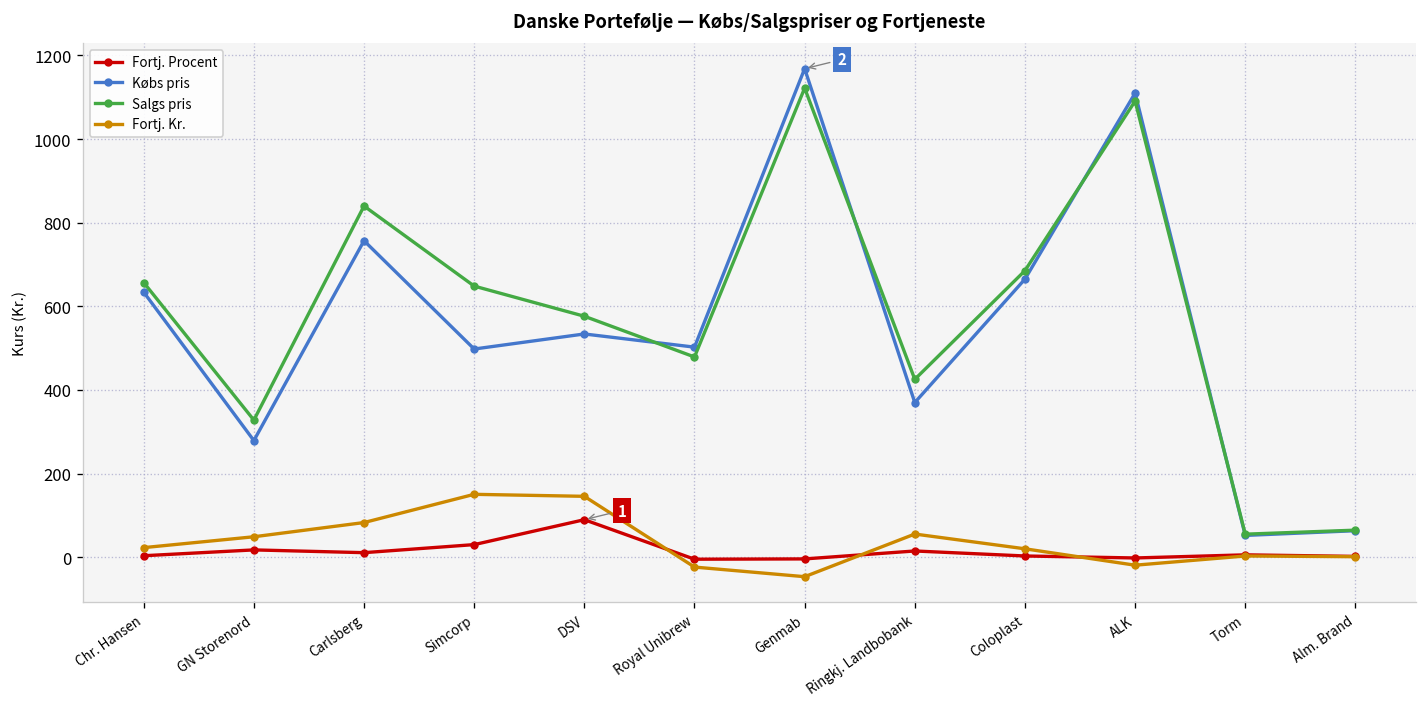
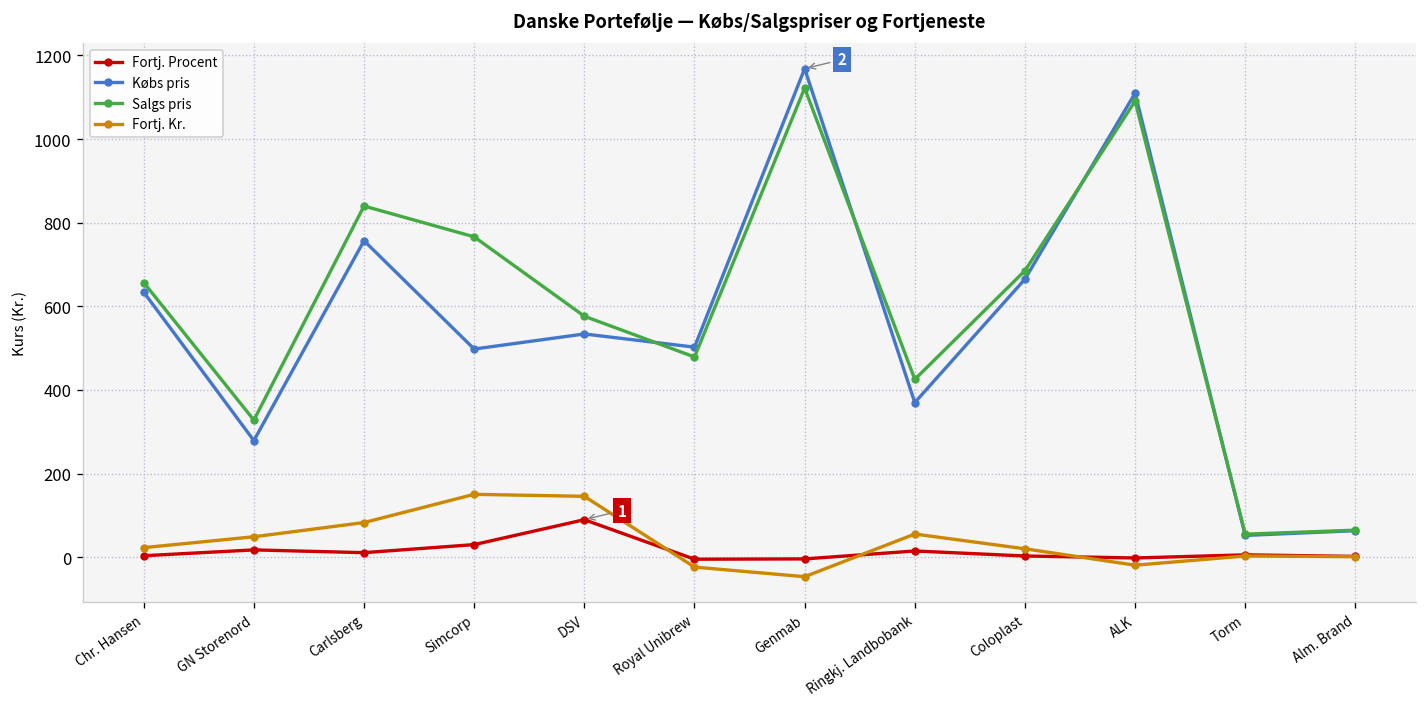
Salgs pris, Simcorp: 650 -> 770
